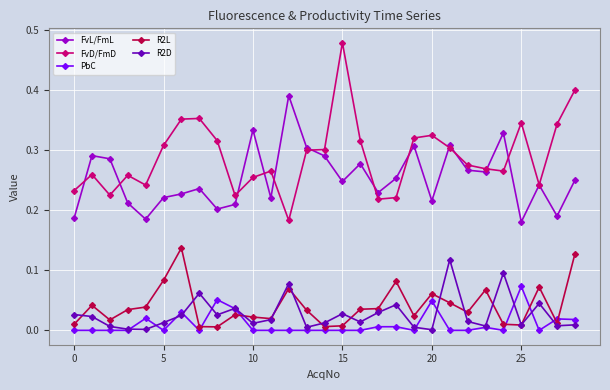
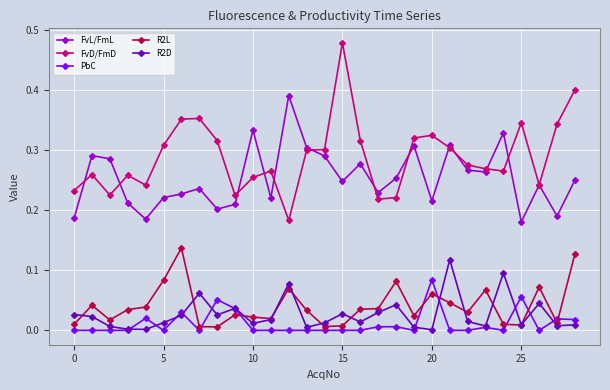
PbC, 20: 0.05 -> 0.08
PbC, 25: 0.07 -> 0.06
